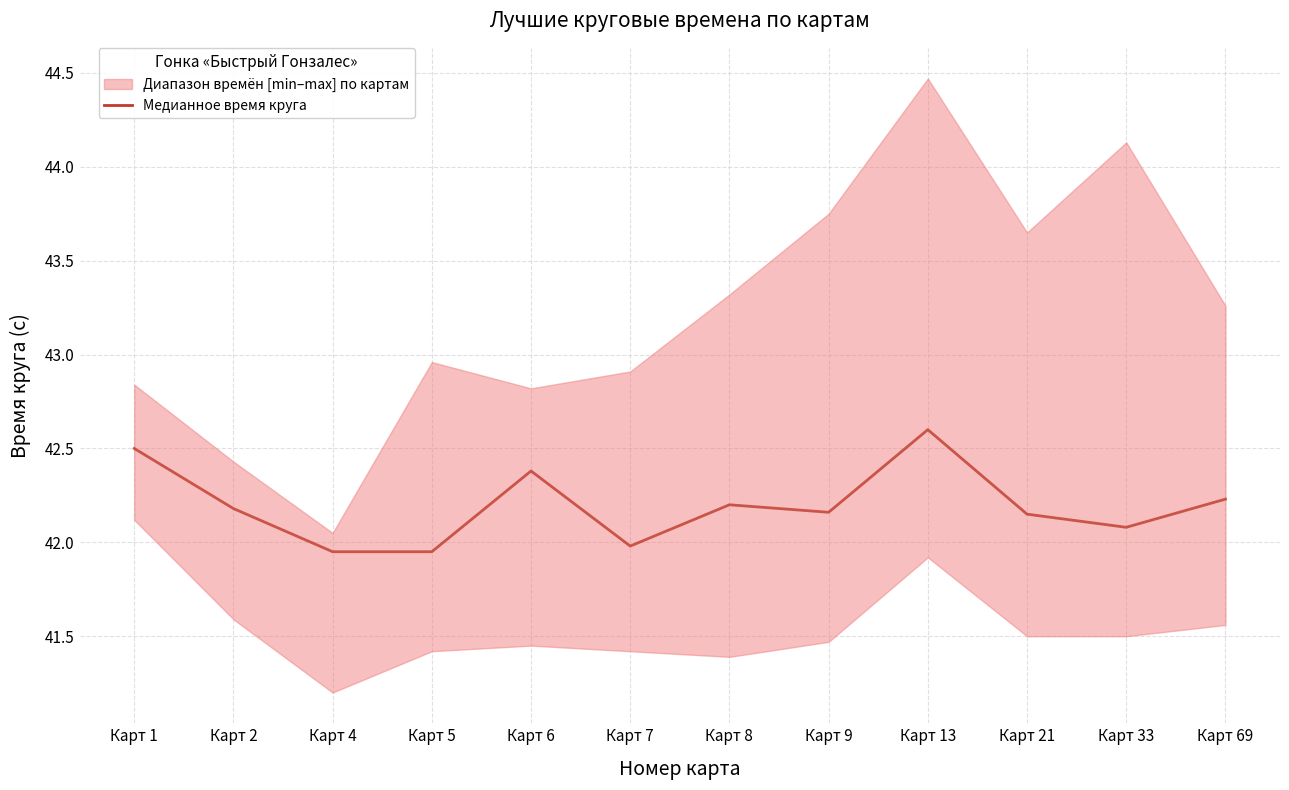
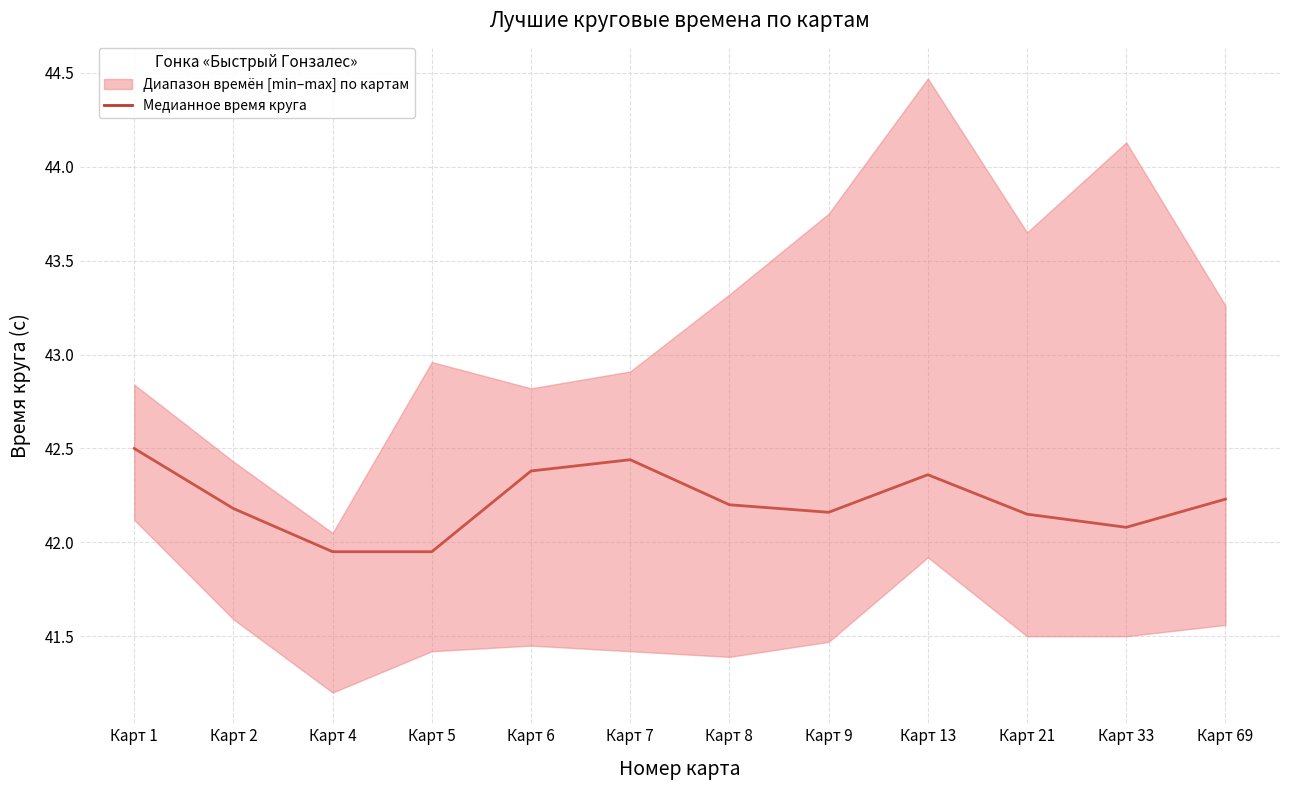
Медианное время круга, Карт 7: 41.98 -> 42.44
Медианное время круга, Карт 13: 42.60 -> 42.36
